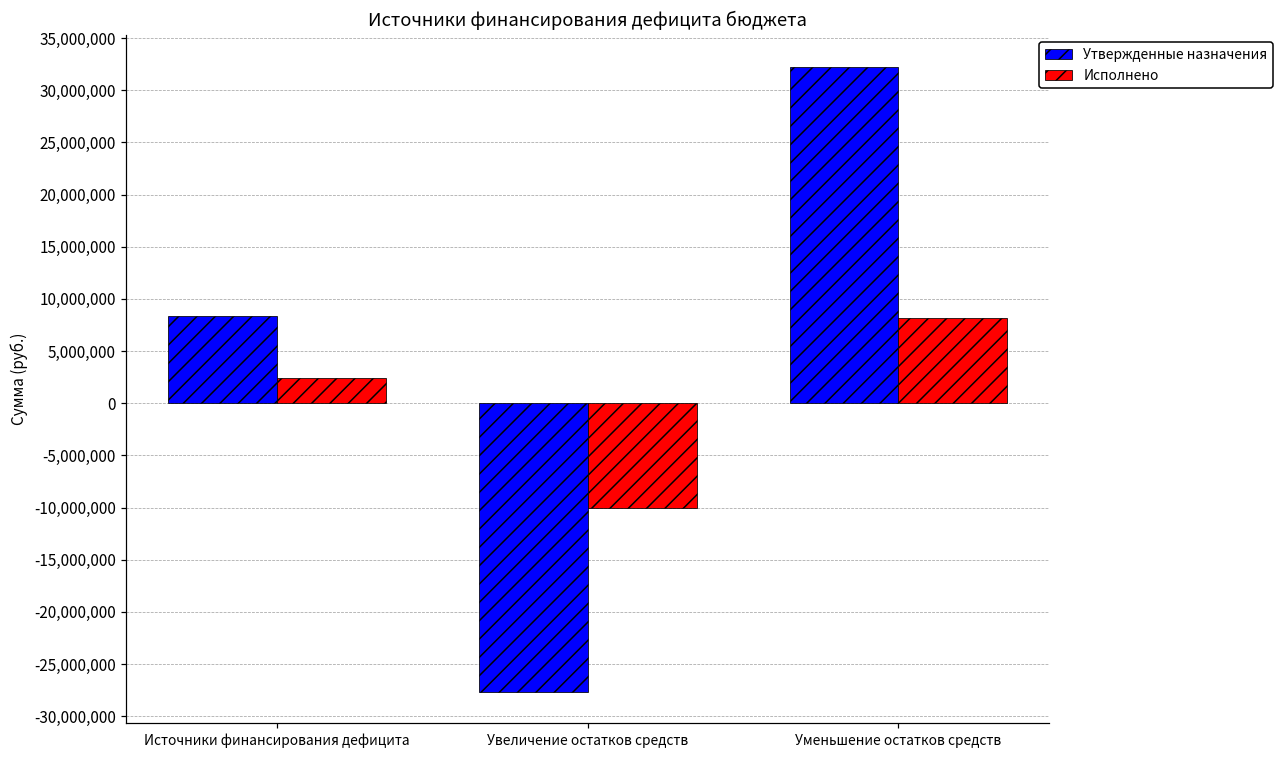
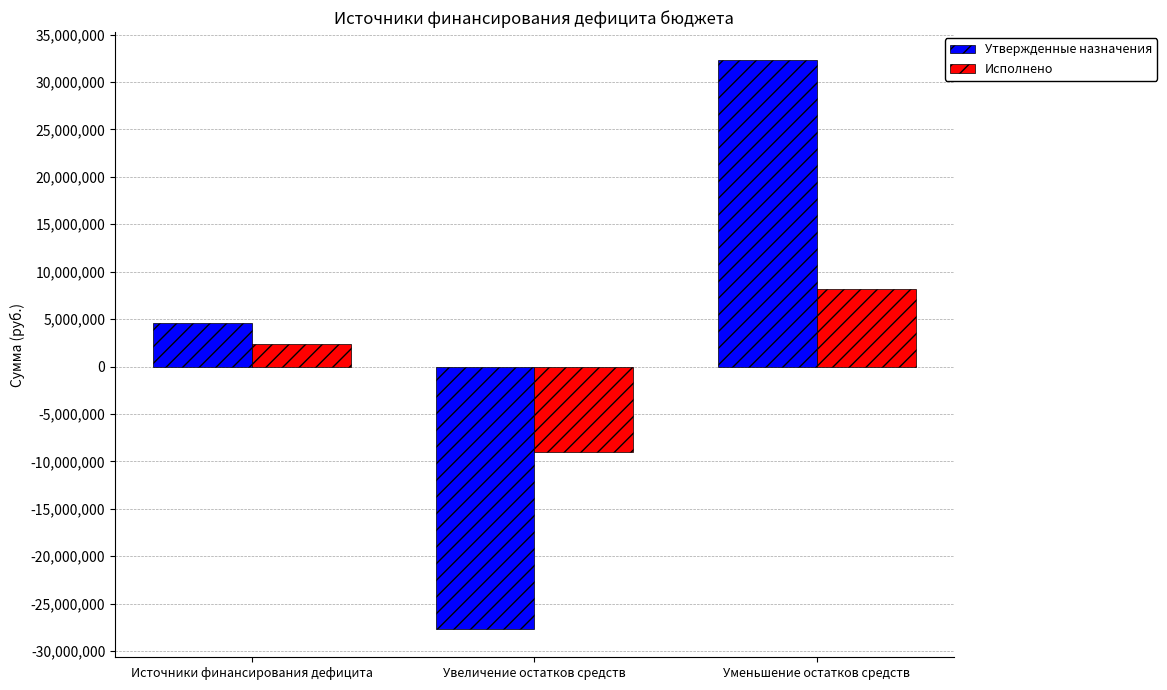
Утвержденные назначения, Источники финансирования дефицита: 8,000,000 -> 5,000,000
Исполнено, Увеличение остатков средств: -10,000,000 -> -9,000,000
